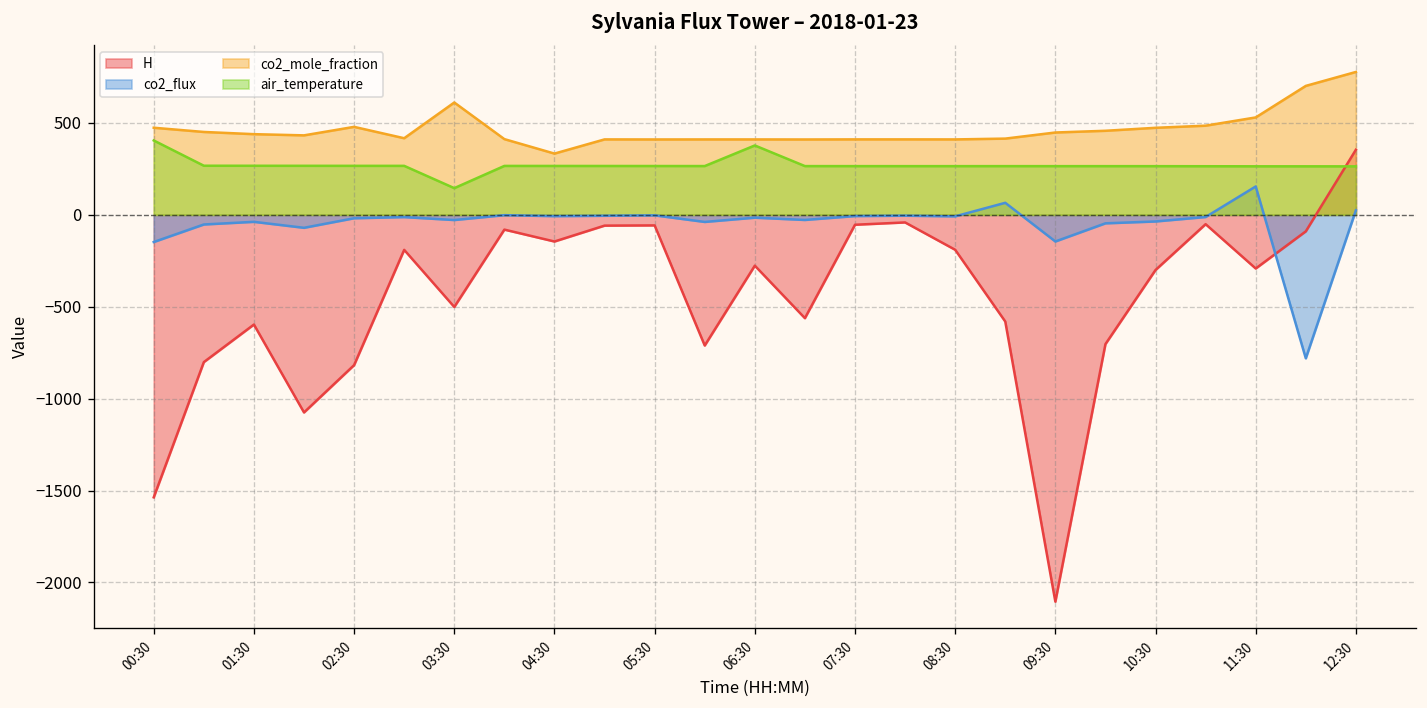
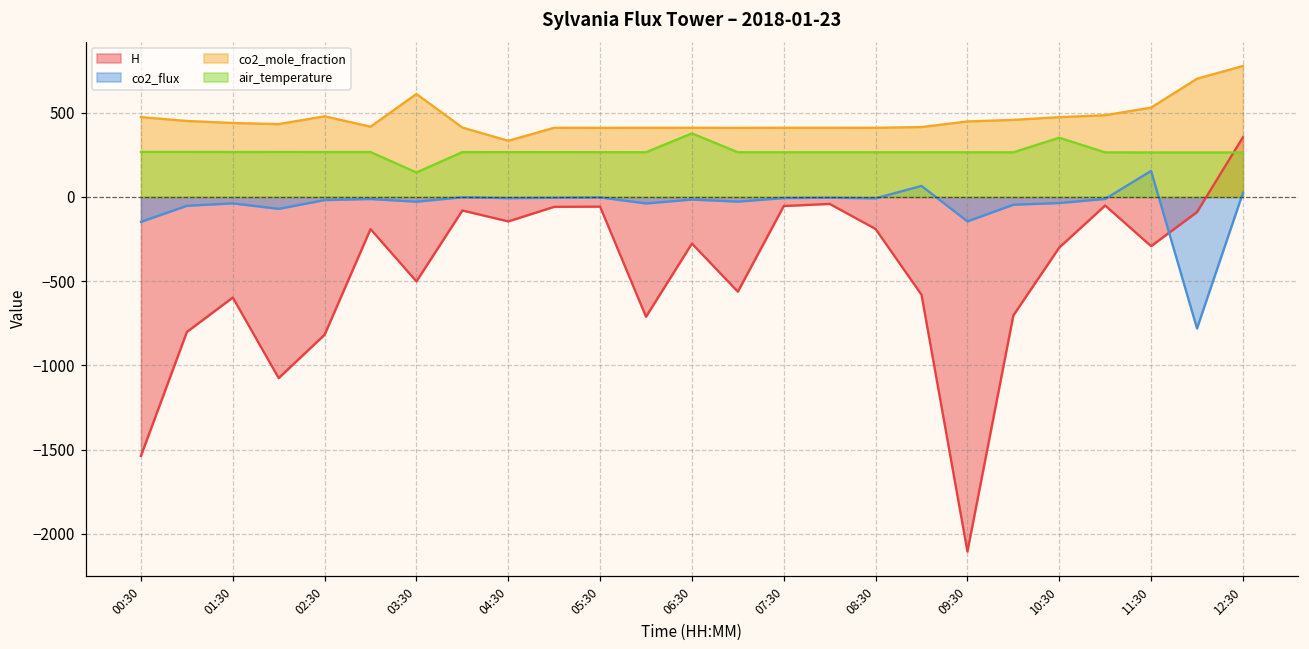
air_temperature, 00:30: 400 -> 270
air_temperature, 10:30: 260 -> 350
